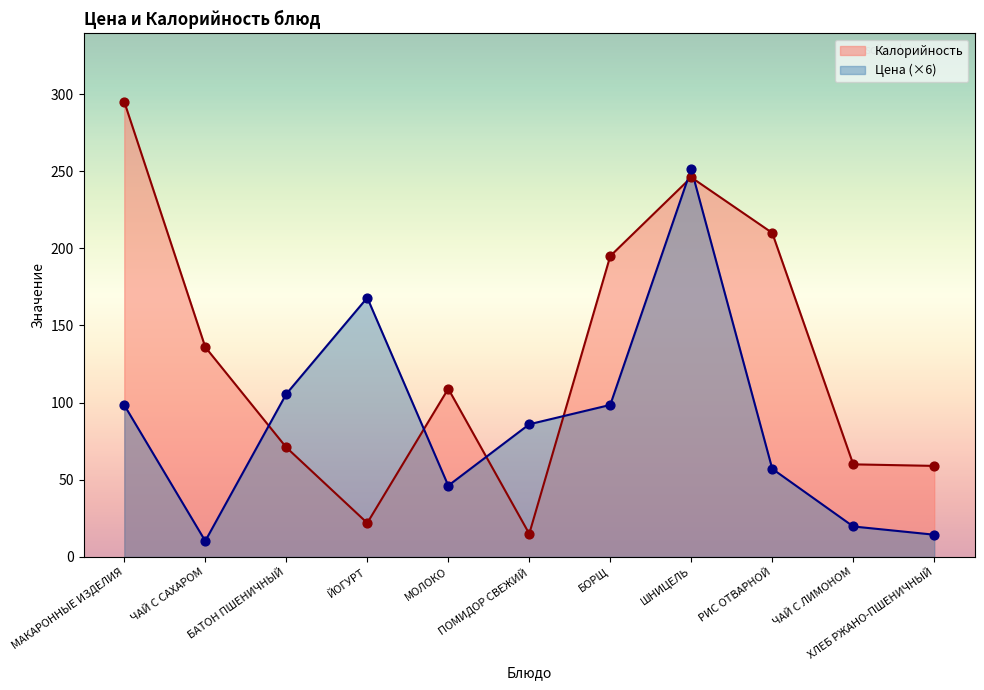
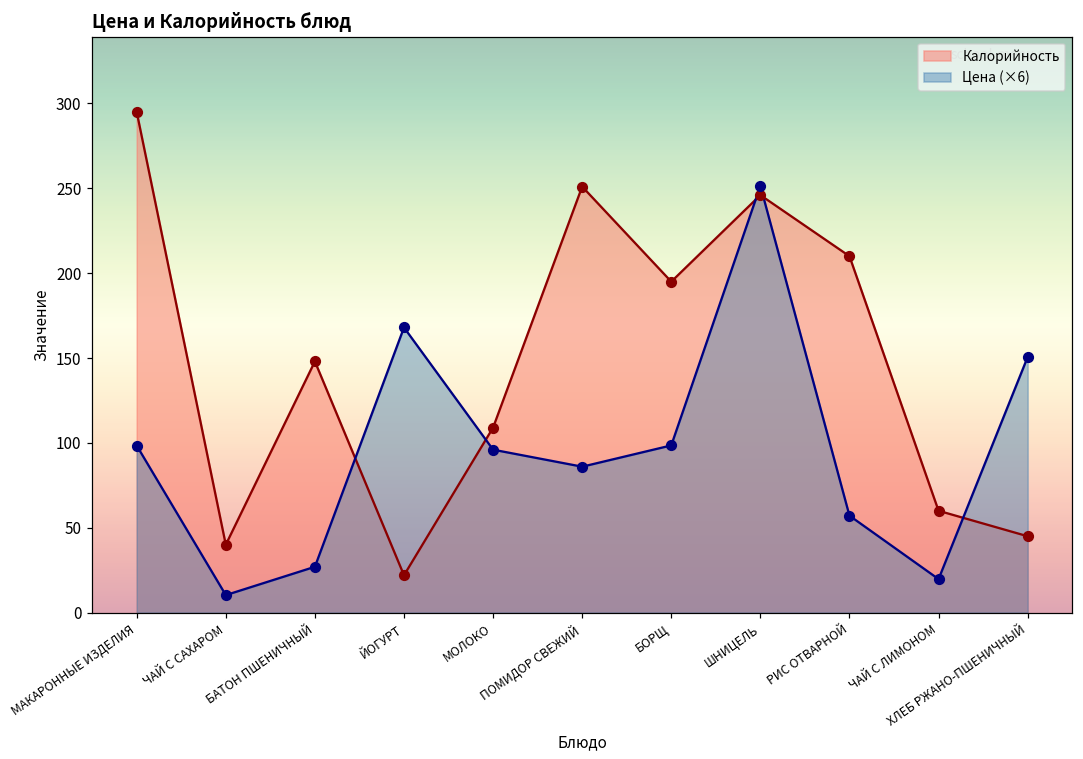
Калорийность, ЧАЙ С САХАРОМ: 136 -> 40
Калорийность, БАТОН ПШЕНИЧНЫЙ: 71 -> 148
Цена (×6), БАТОН ПШЕНИЧНЫЙ: 106 -> 27
Цена (×6), МОЛОКО: 46 -> 96
Калорийность, ПОМИДОР СВЕЖИЙ: 15 -> 251
Калорийность, ХЛЕБ РЖАНО-ПШЕНИЧНЫЙ: 59 -> 45
Цена (×6), ХЛЕБ РЖАНО-ПШЕНИЧНЫЙ: 14 -> 151
